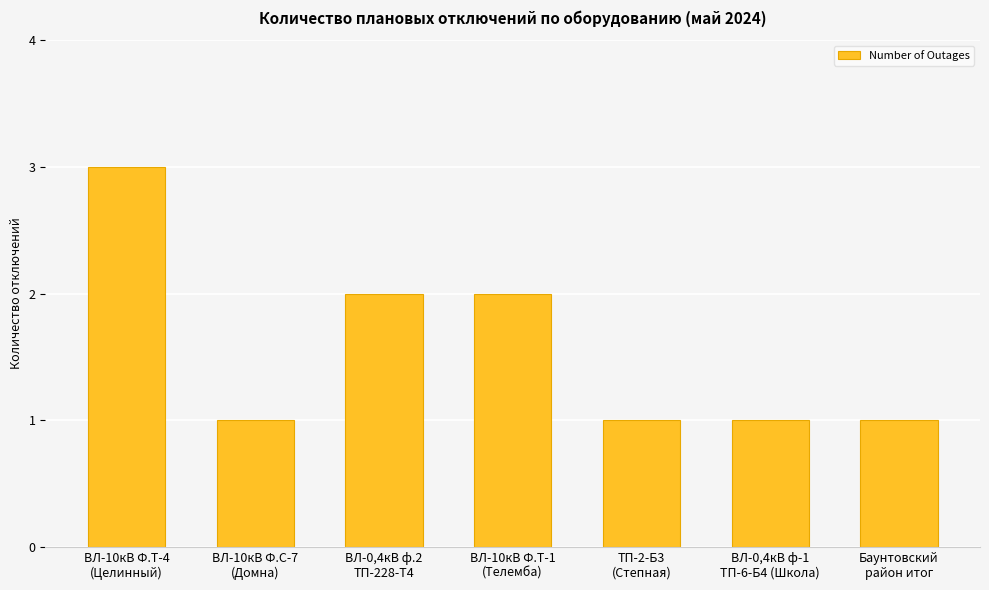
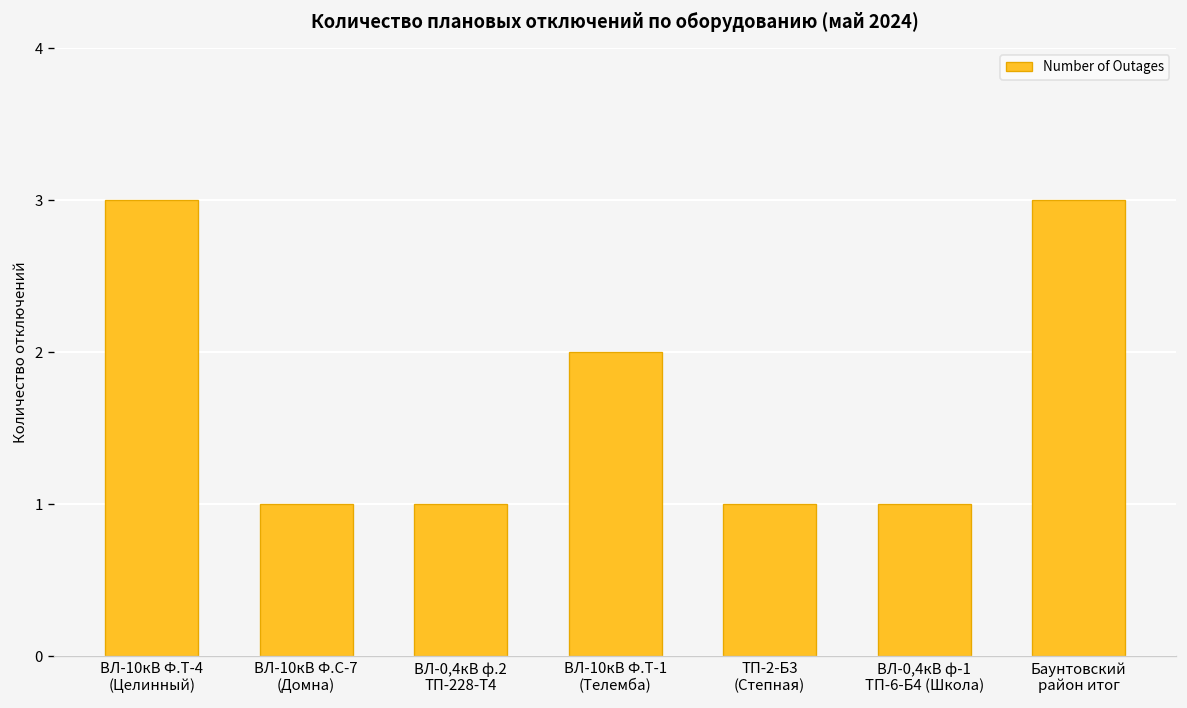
ВЛ-0,4кВ ф.2 ТП-228-Т4: 2 -> 1
Баунтовский район итог: 1 -> 3
